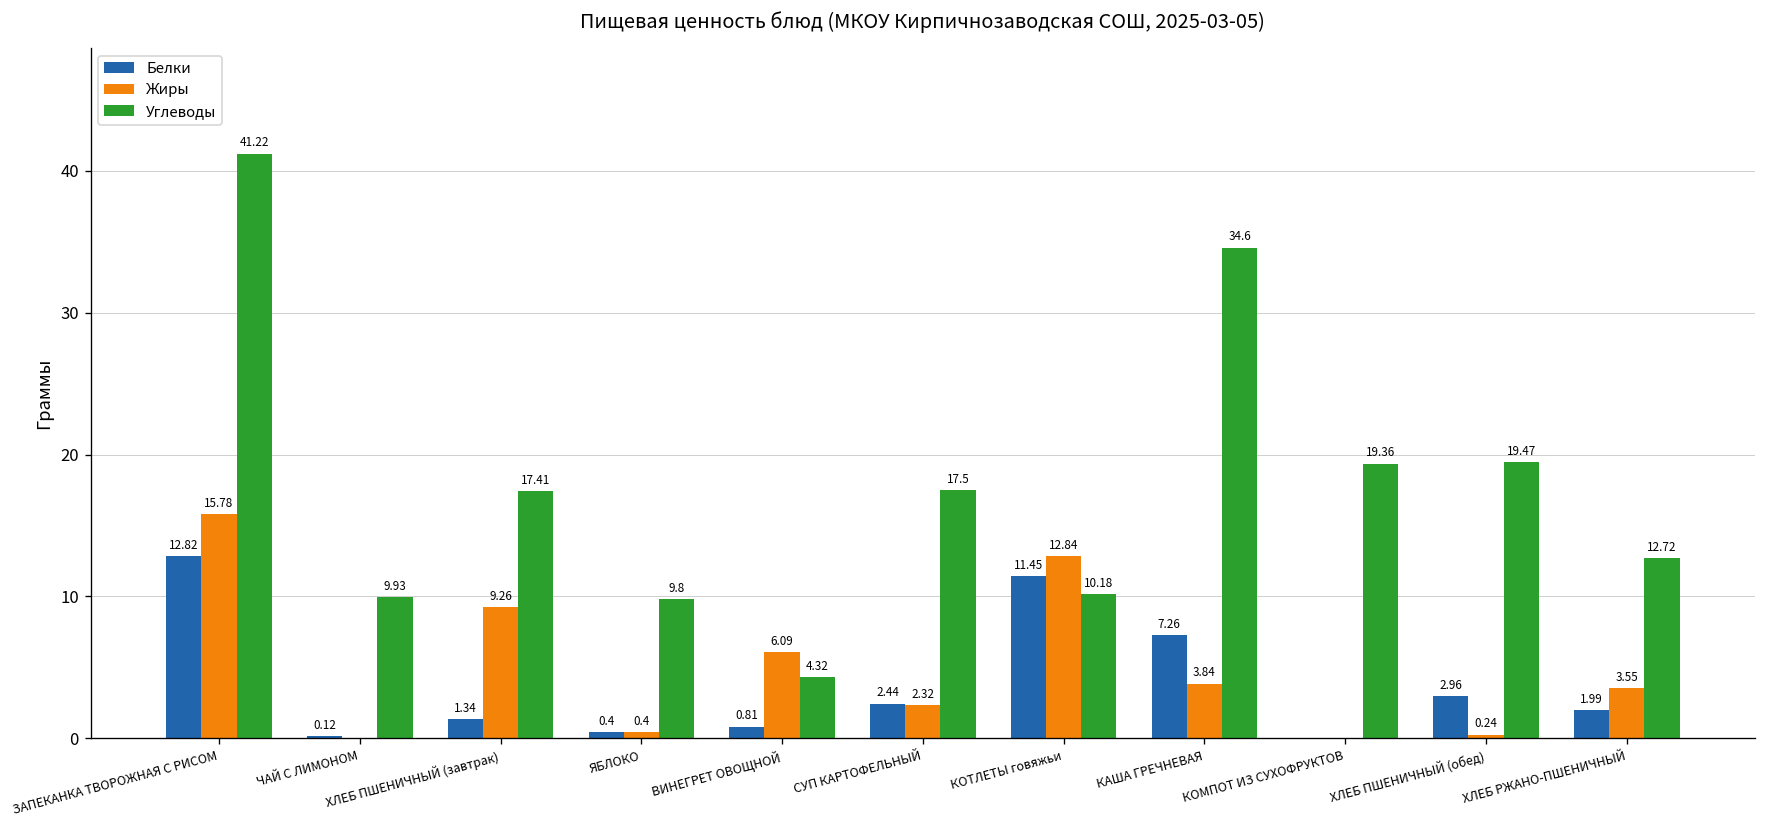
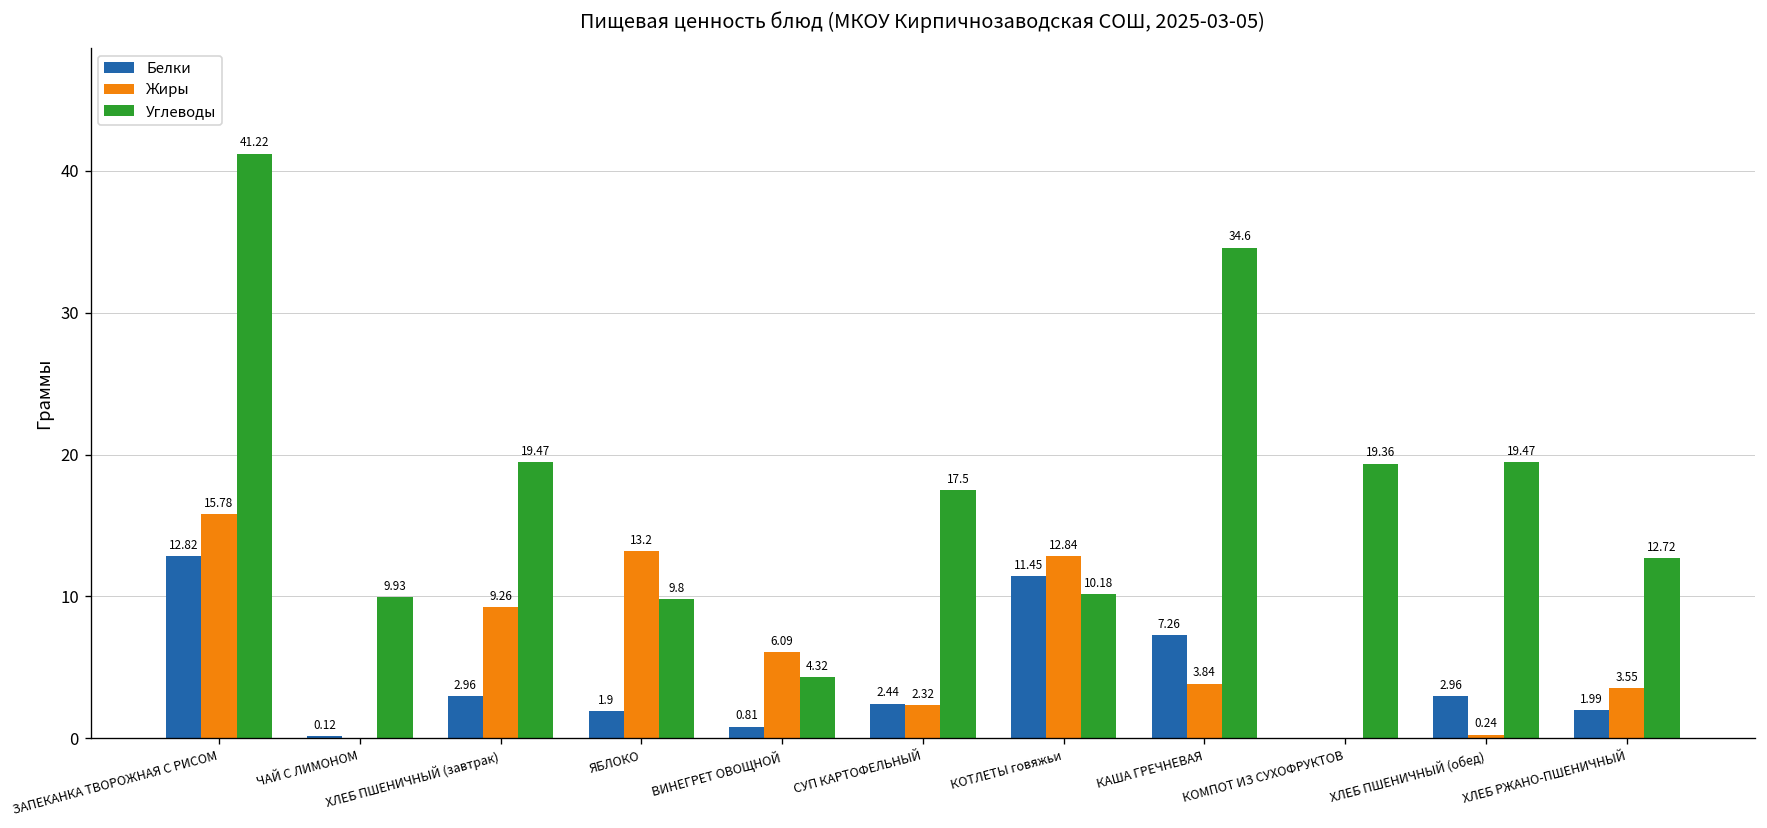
Белки, ХЛЕБ ПШЕНИЧНЫЙ (завтрак): 1.34 -> 2.96
Углеводы, ХЛЕБ ПШЕНИЧНЫЙ (завтрак): 17.41 -> 19.47
Белки, ЯБЛОКО: 0.4 -> 1.9
Жиры, ЯБЛОКО: 0.4 -> 13.2
